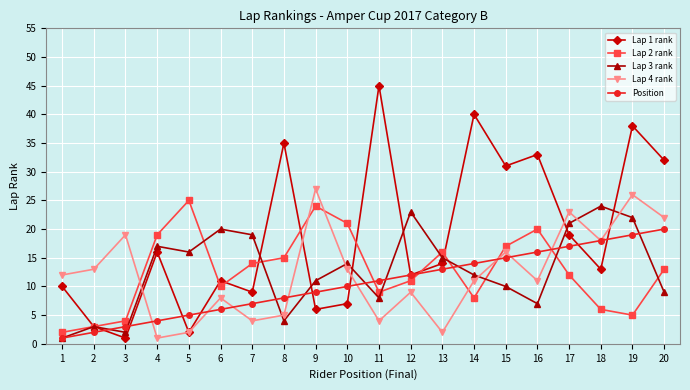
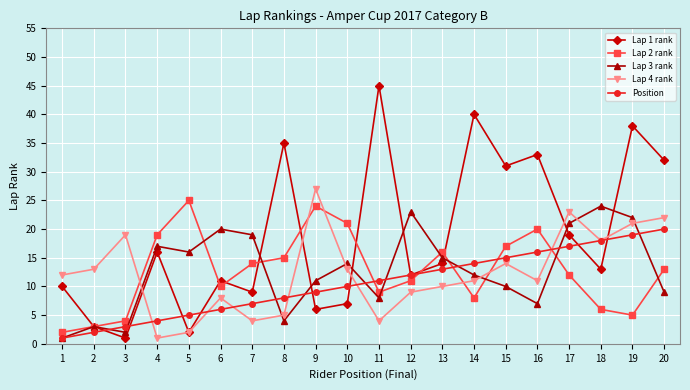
Lap 4 rank, 13: 2 -> 10
Lap 4 rank, 15: 16 -> 14
Lap 4 rank, 19: 26 -> 21
